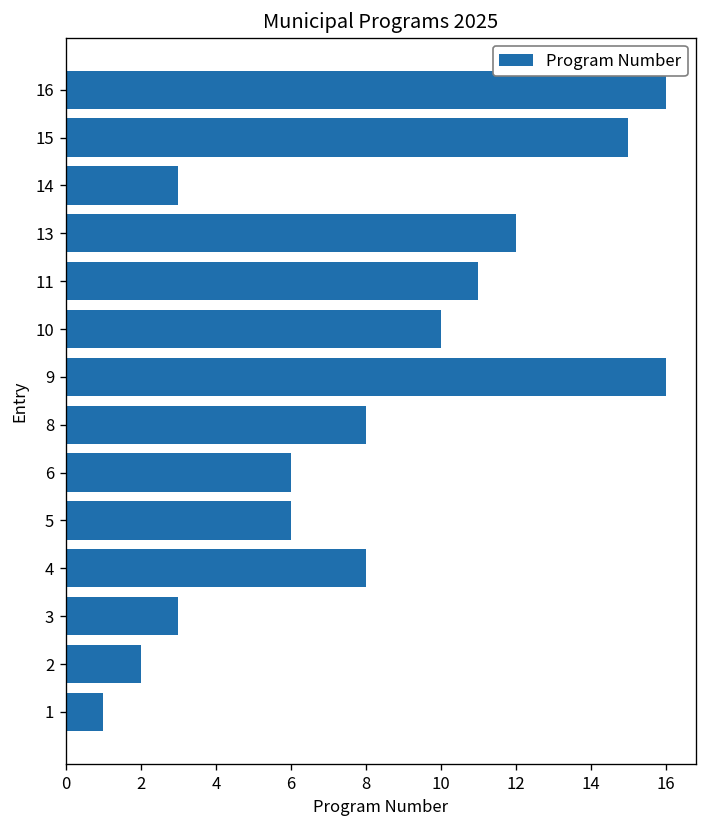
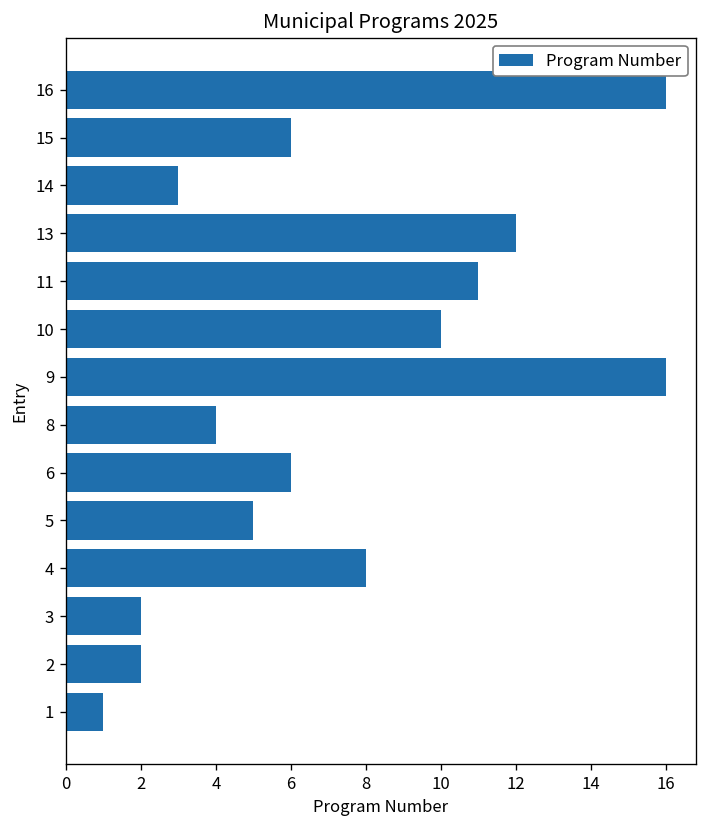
15: 15 -> 6
8: 8 -> 4
5: 6 -> 5
3: 3 -> 2
